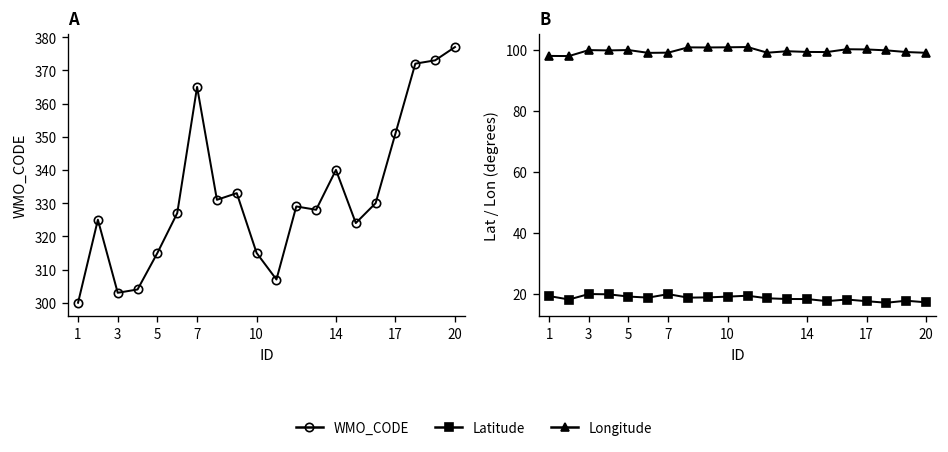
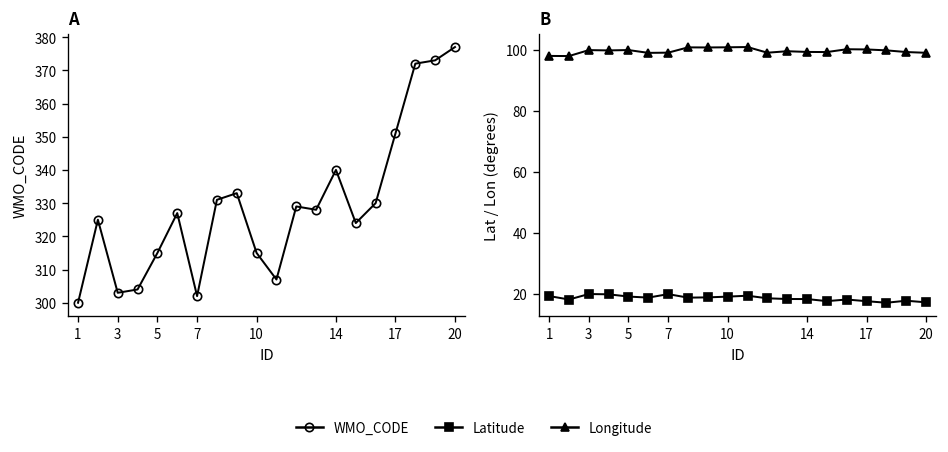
A, 7: 365 -> 302
